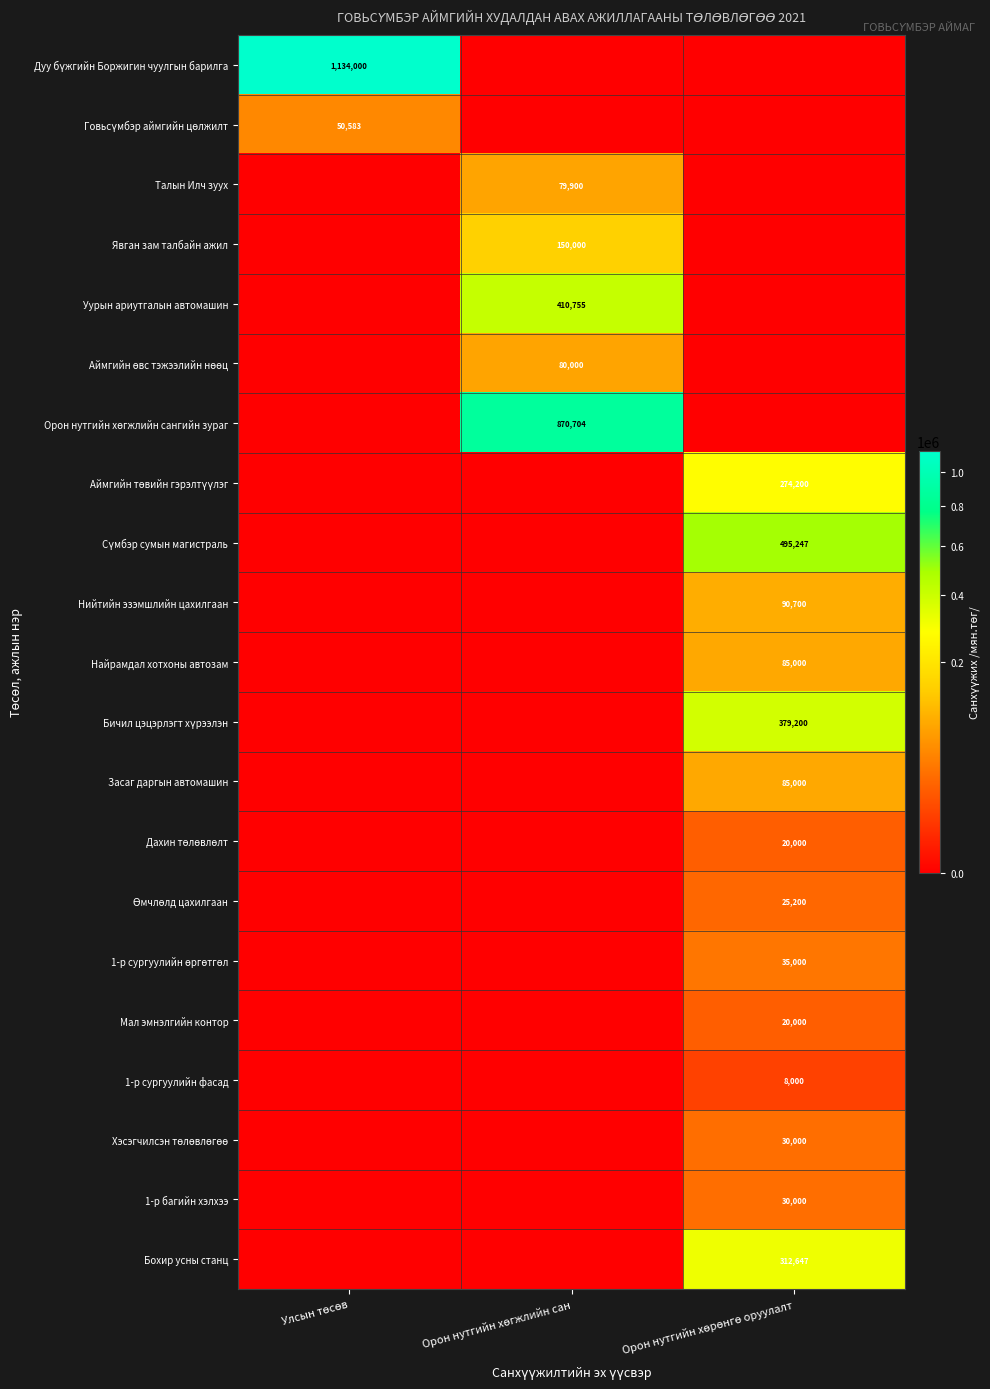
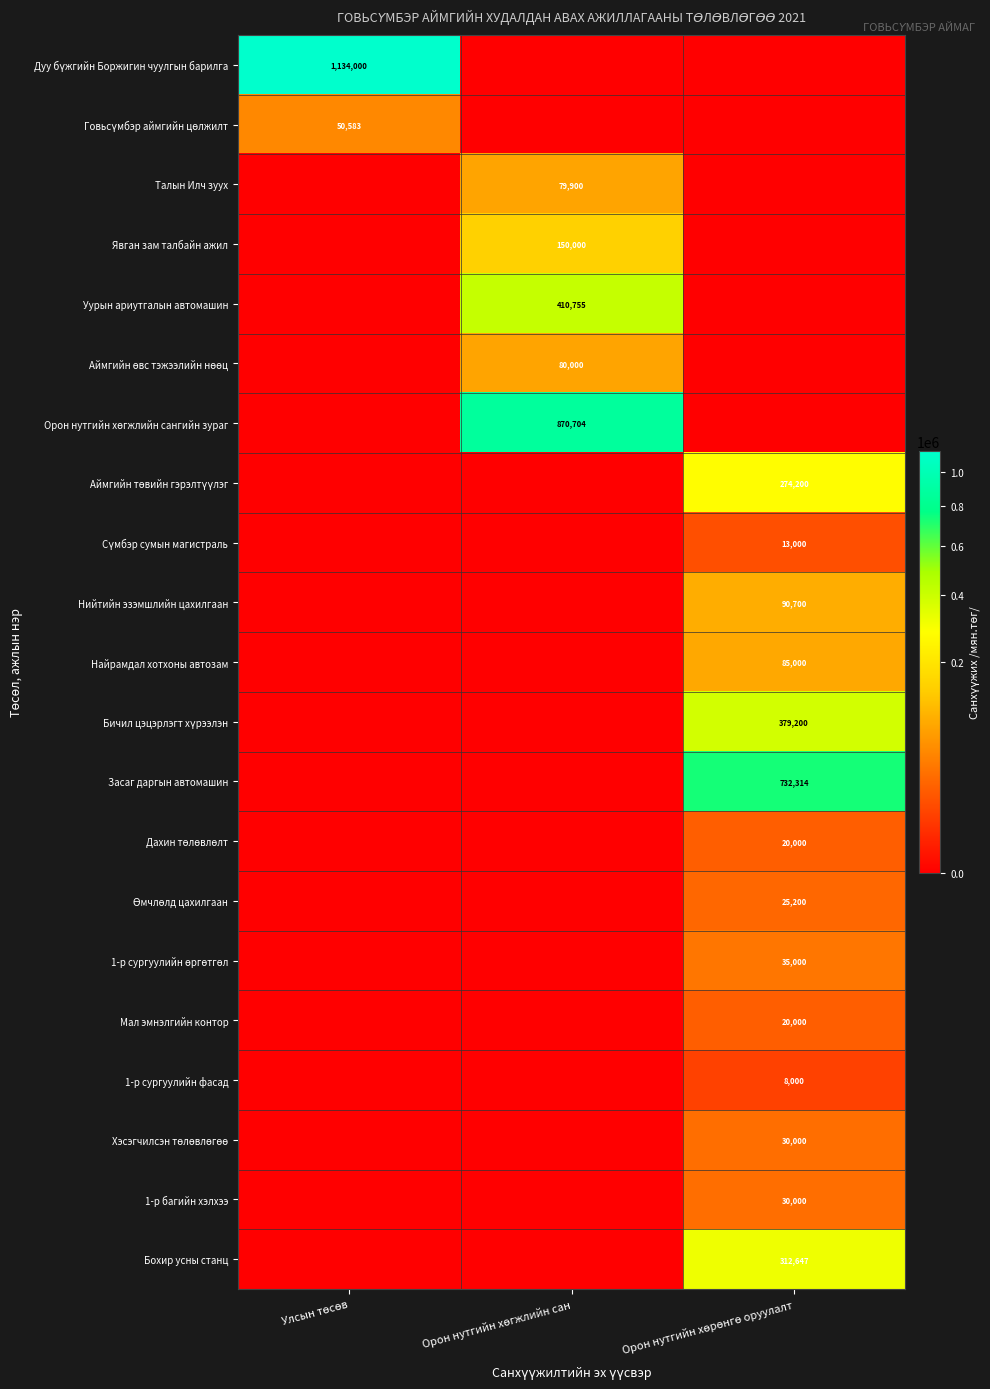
Сүмбэр сумын магистраль, Орон нутгийн хөрөнгө оруулалт: 495,247 -> 13,000
Засаг даргын автомашин, Орон нутгийн хөрөнгө оруулалт: 85,000 -> 732,314
